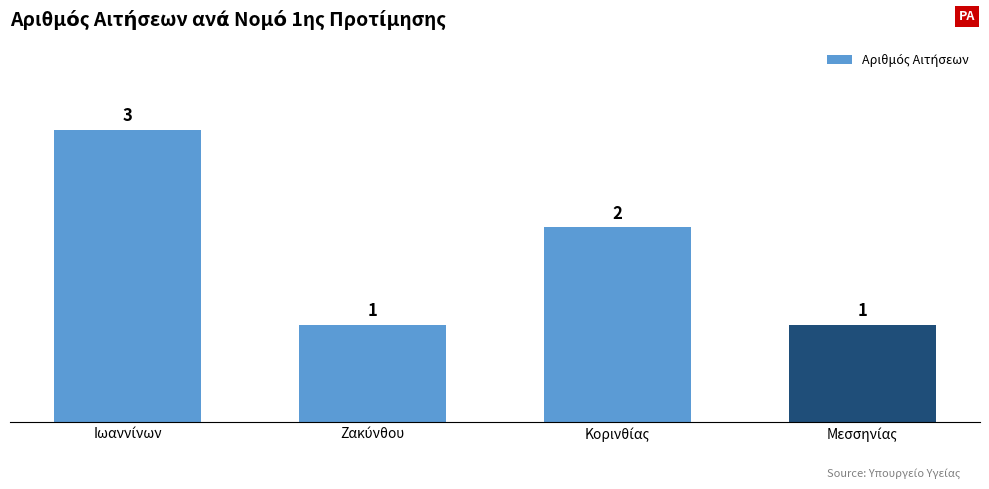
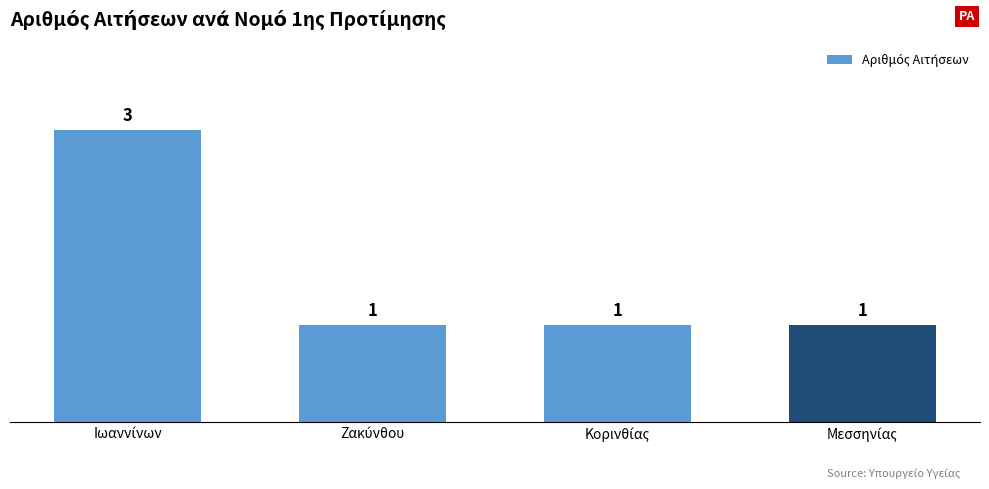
Κορινθίας: 2 -> 1
